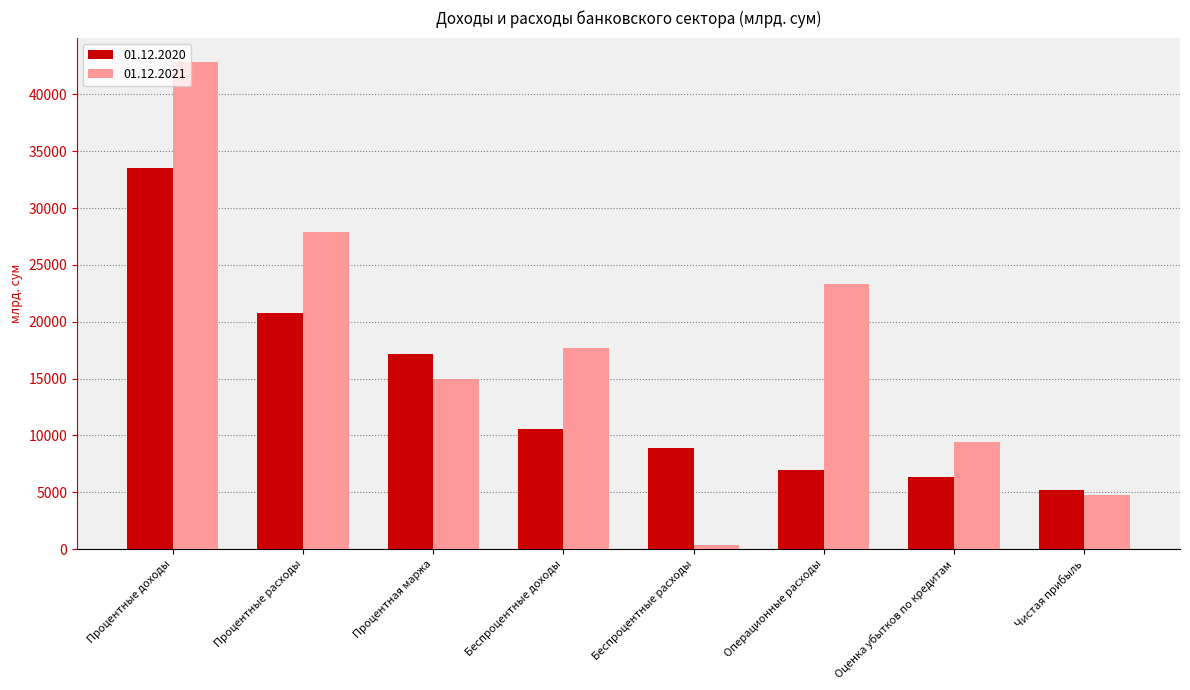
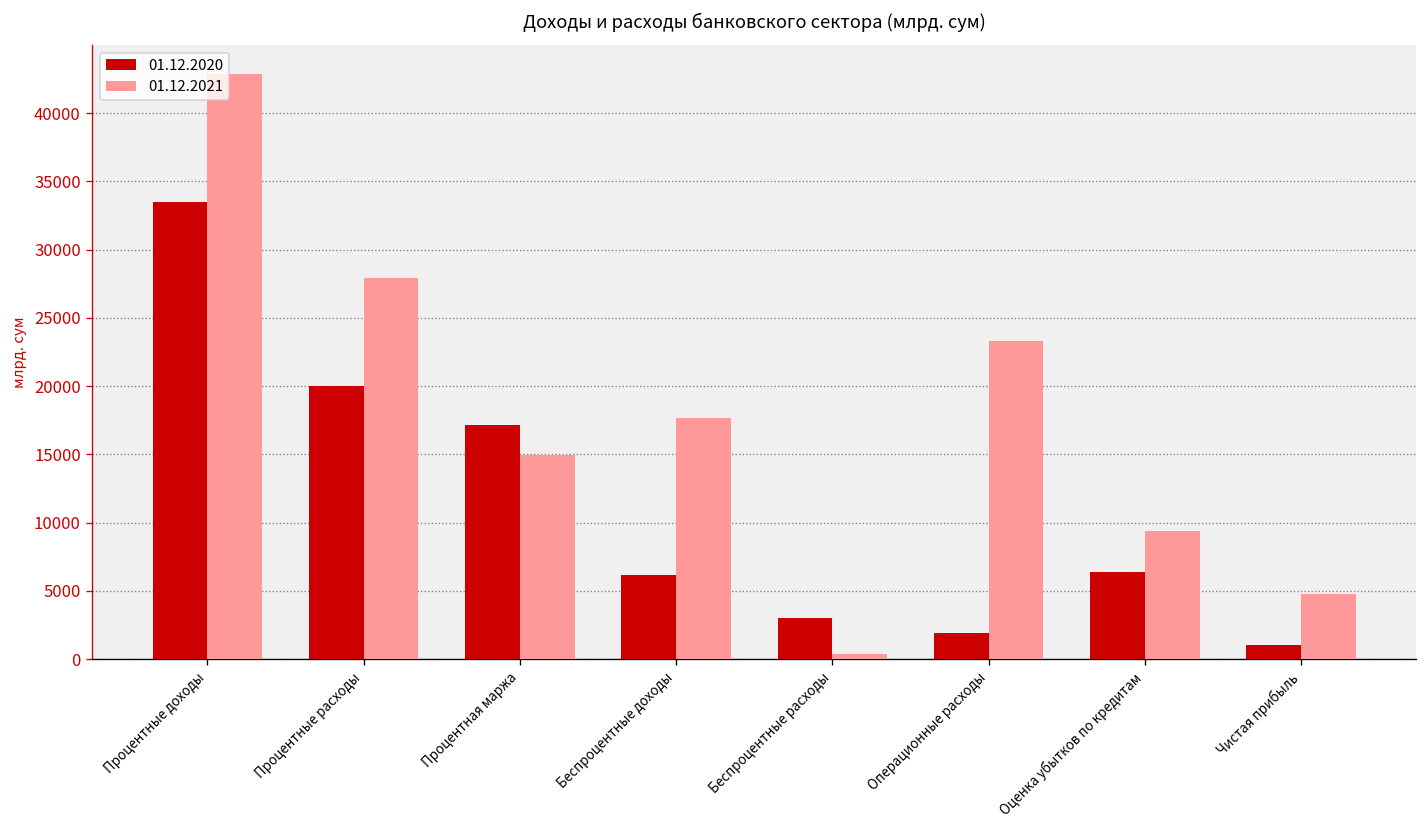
01.12.2020, Процентные расходы: 20800 -> 20000
01.12.2020, Беспроцентные доходы: 10500 -> 6200
01.12.2020, Беспроцентные расходы: 8900 -> 3000
01.12.2020, Операционные расходы: 6900 -> 1900
01.12.2020, Чистая прибыль: 5200 -> 1000
